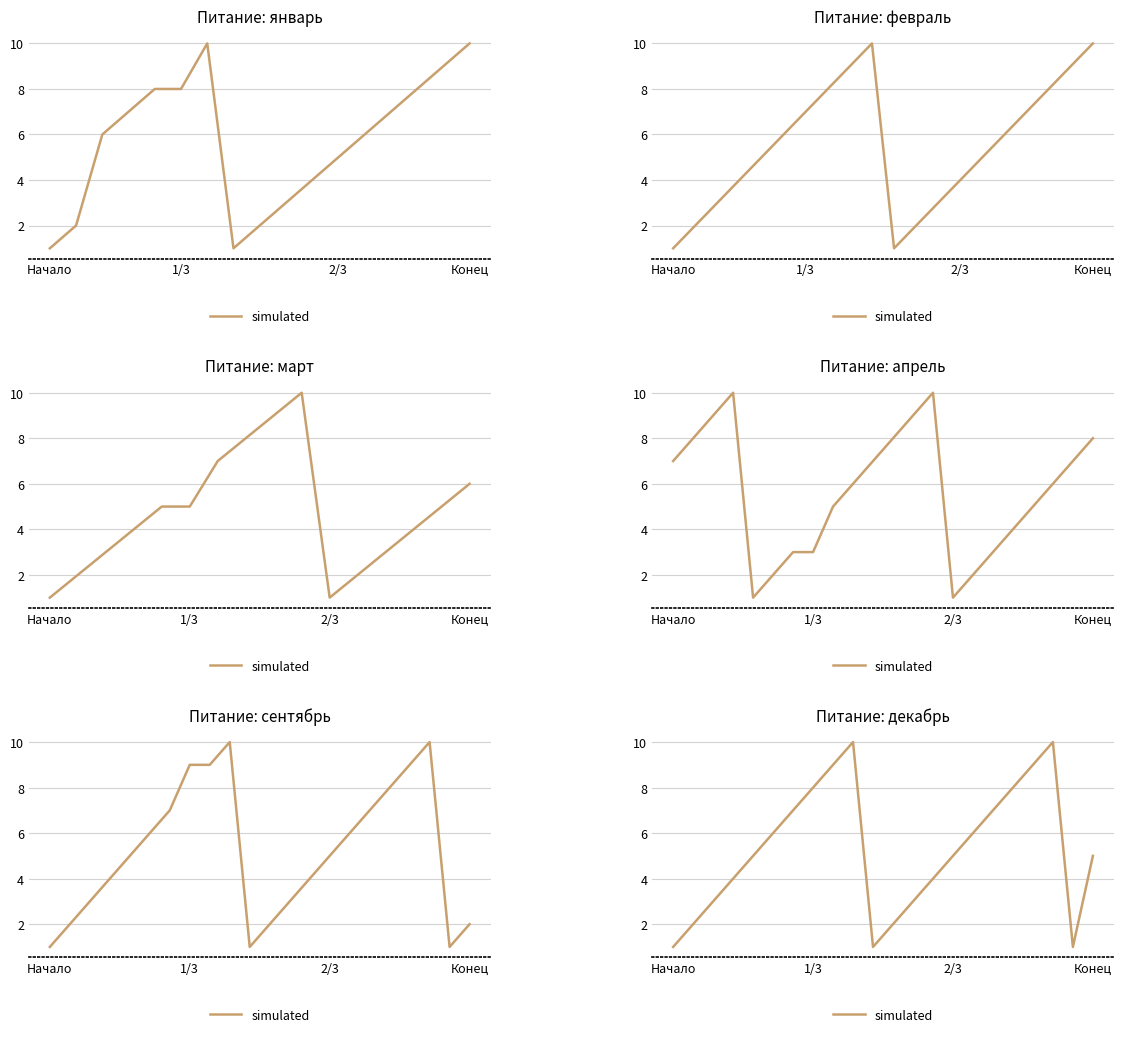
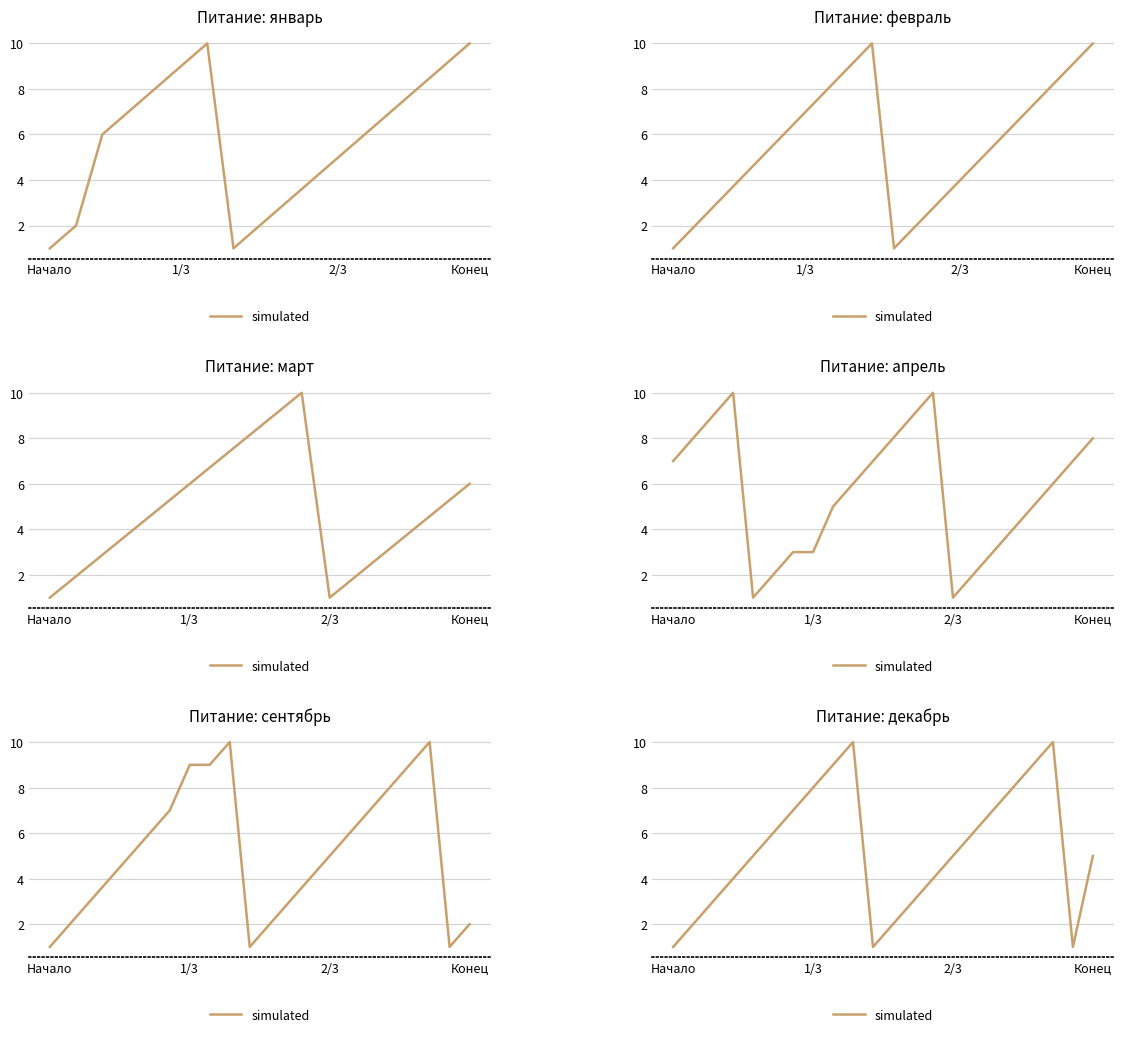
Питание: январь, 1/3: 8 -> 9
Питание: март, 1/3: 5 -> 6
